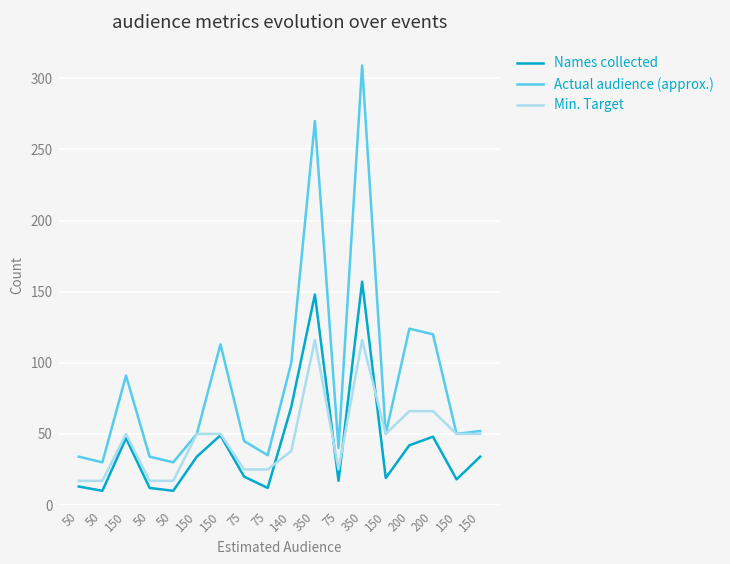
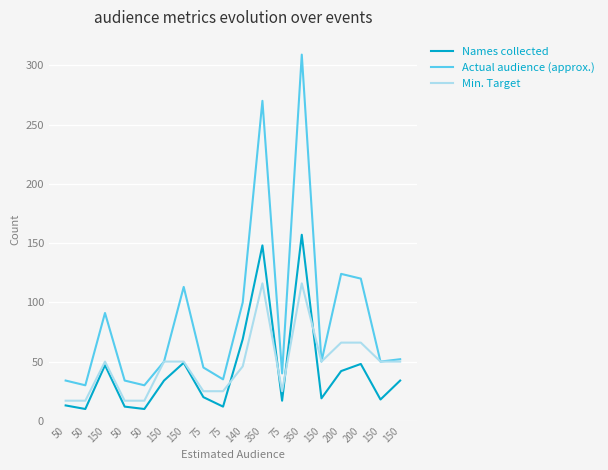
Min. Target, 140: 38 -> 46
